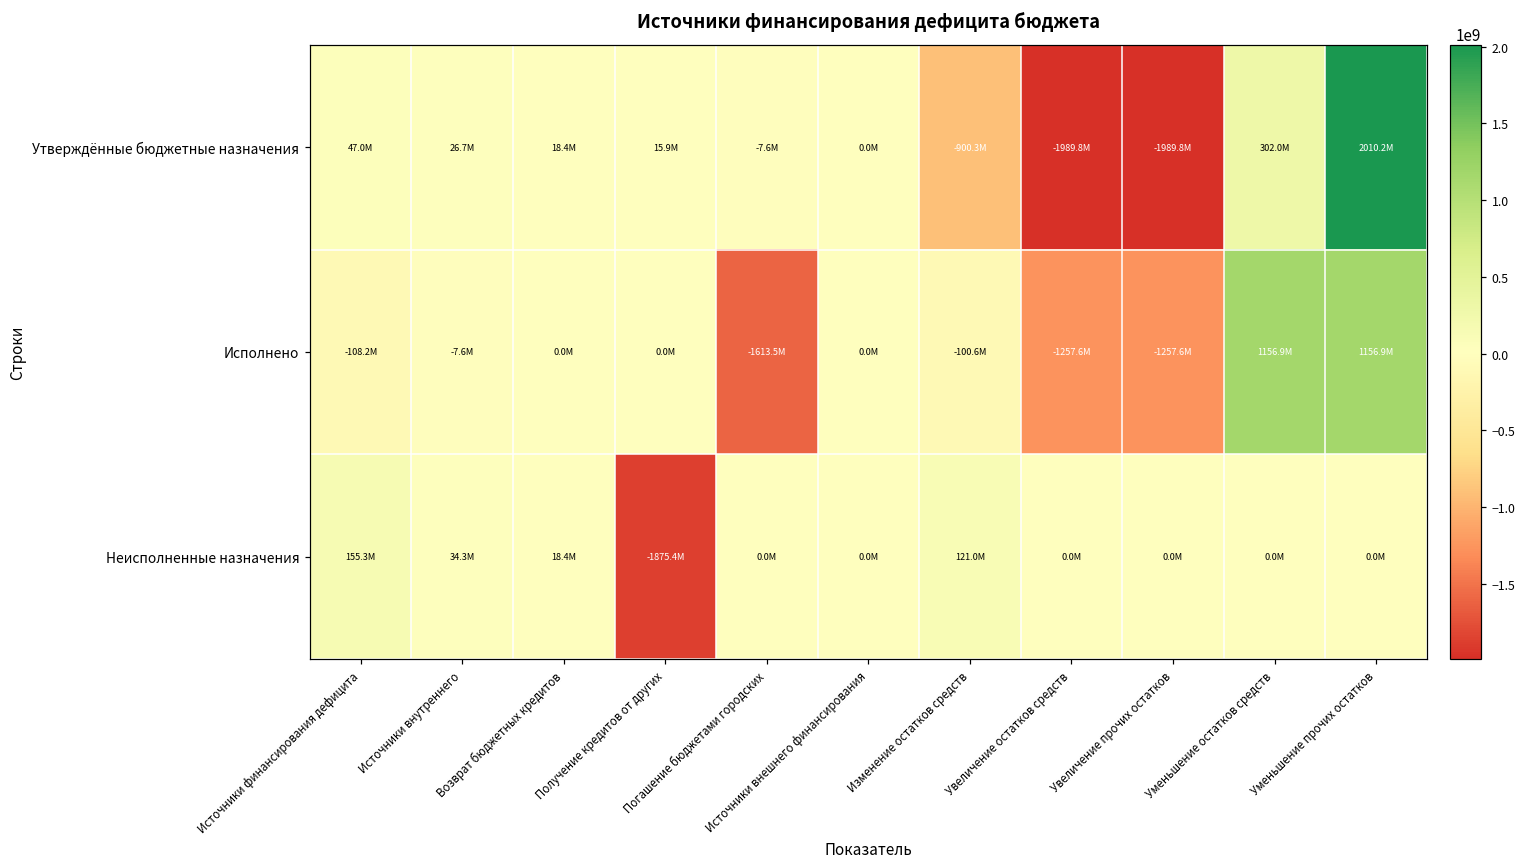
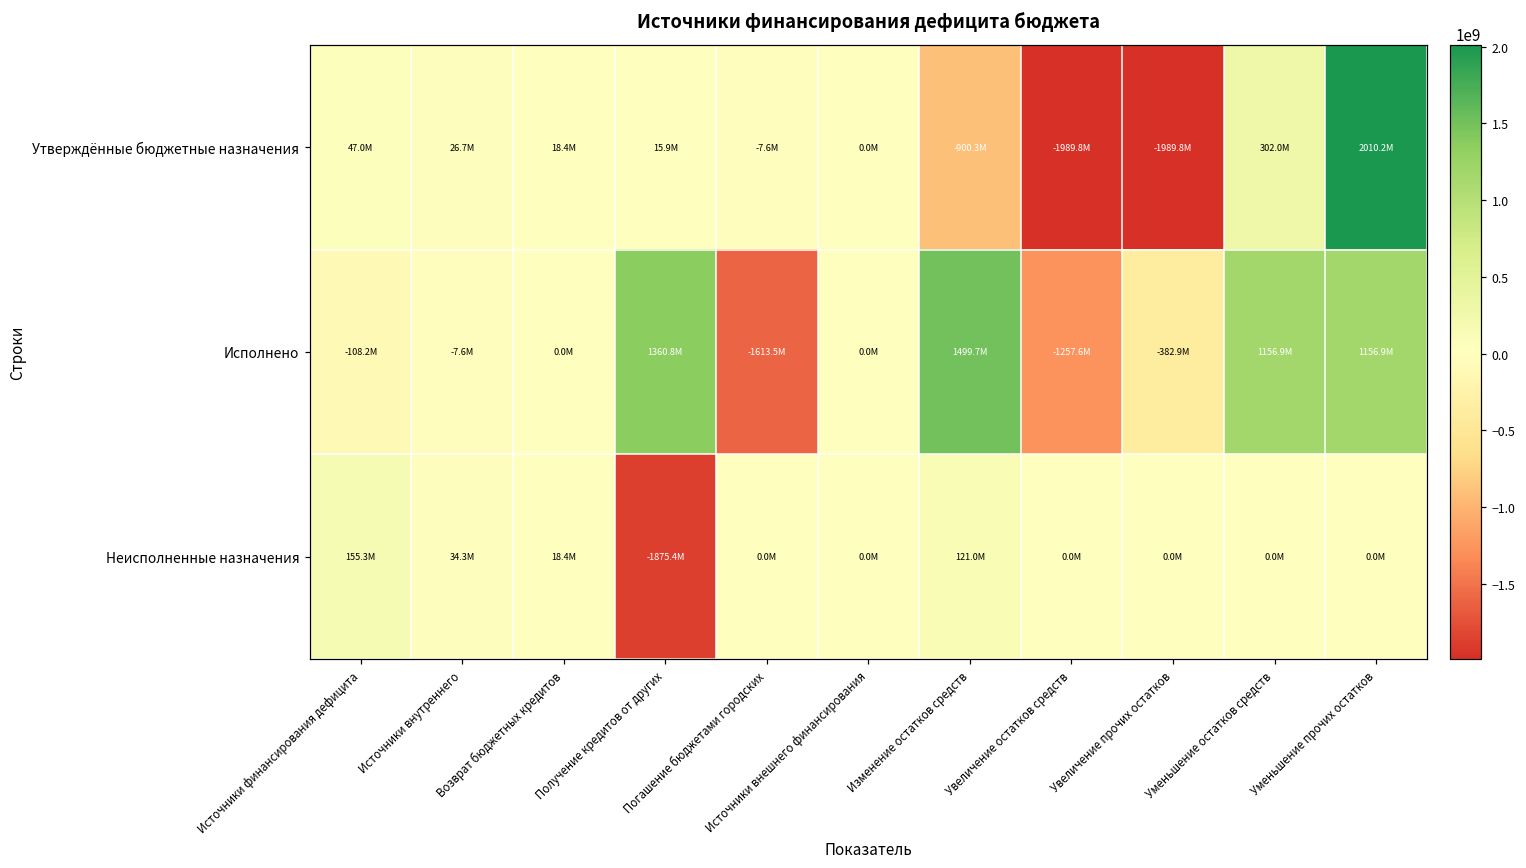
Исполнено, Получение кредитов от других: 0.0M -> 1360.8M
Исполнено, Изменение остатков средств: -100.6M -> 1499.7M
Исполнено, Увеличение прочих остатков: -1257.6M -> -382.9M
